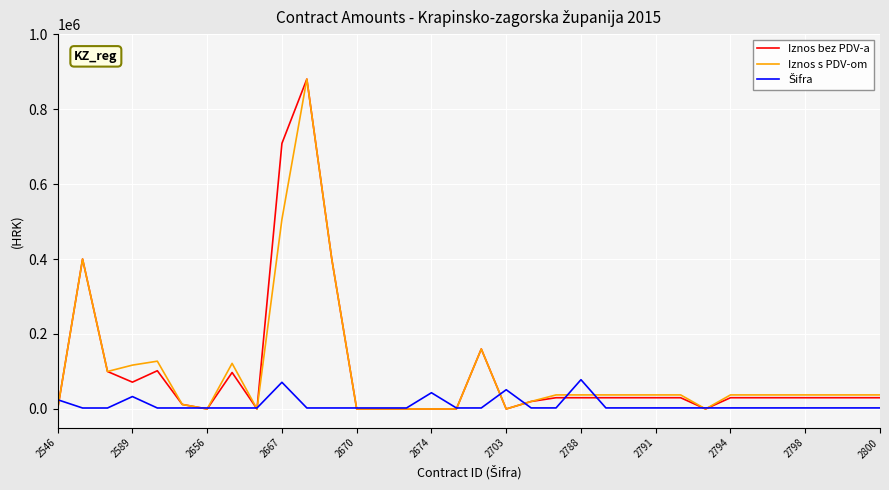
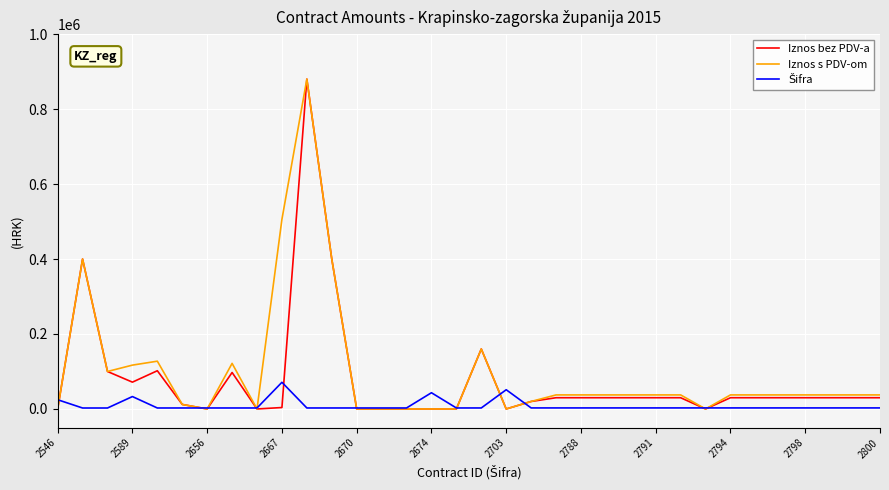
Iznos bez PDV-a, 2667: 710000 -> 0
Šifra, 2788: 80000 -> 0
